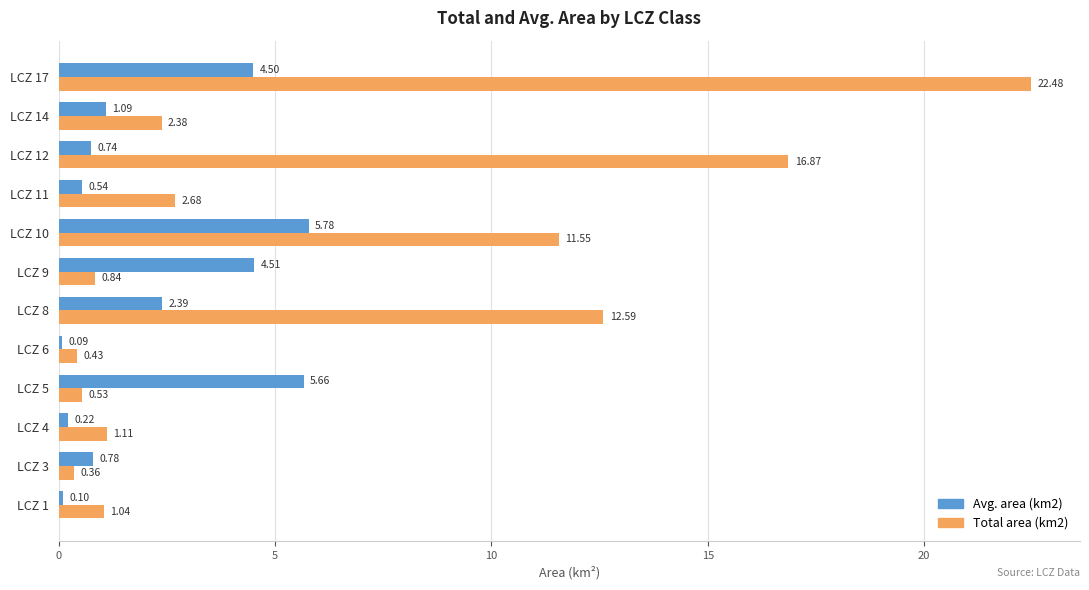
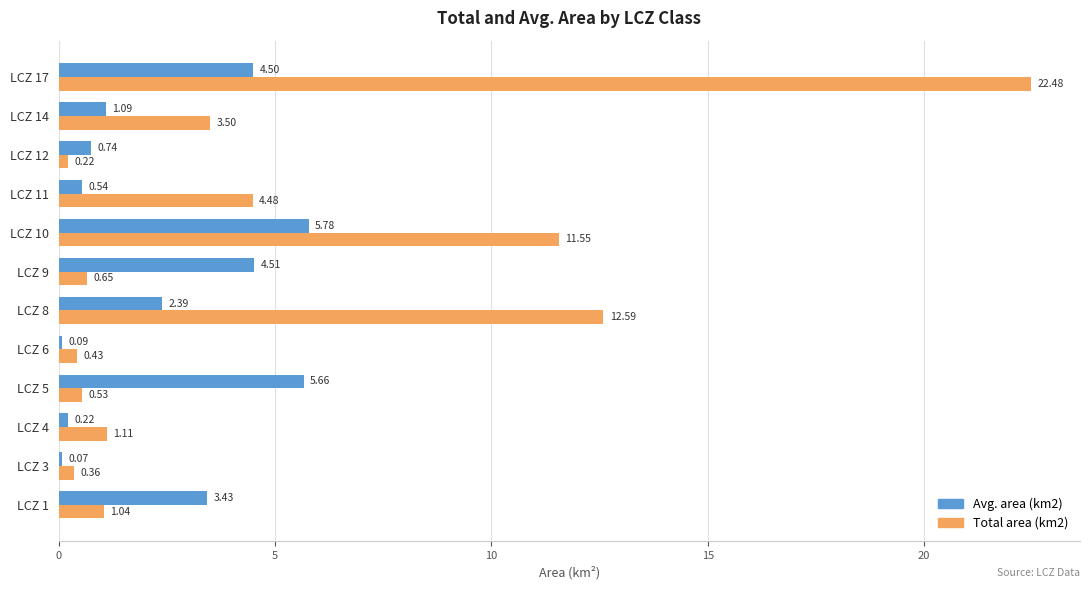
Total area (km2), LCZ 14: 2.38 -> 3.50
Total area (km2), LCZ 12: 16.87 -> 0.22
Total area (km2), LCZ 11: 2.68 -> 4.48
Total area (km2), LCZ 9: 0.84 -> 0.65
Avg. area (km2), LCZ 3: 0.78 -> 0.07
Avg. area (km2), LCZ 1: 0.10 -> 3.43
